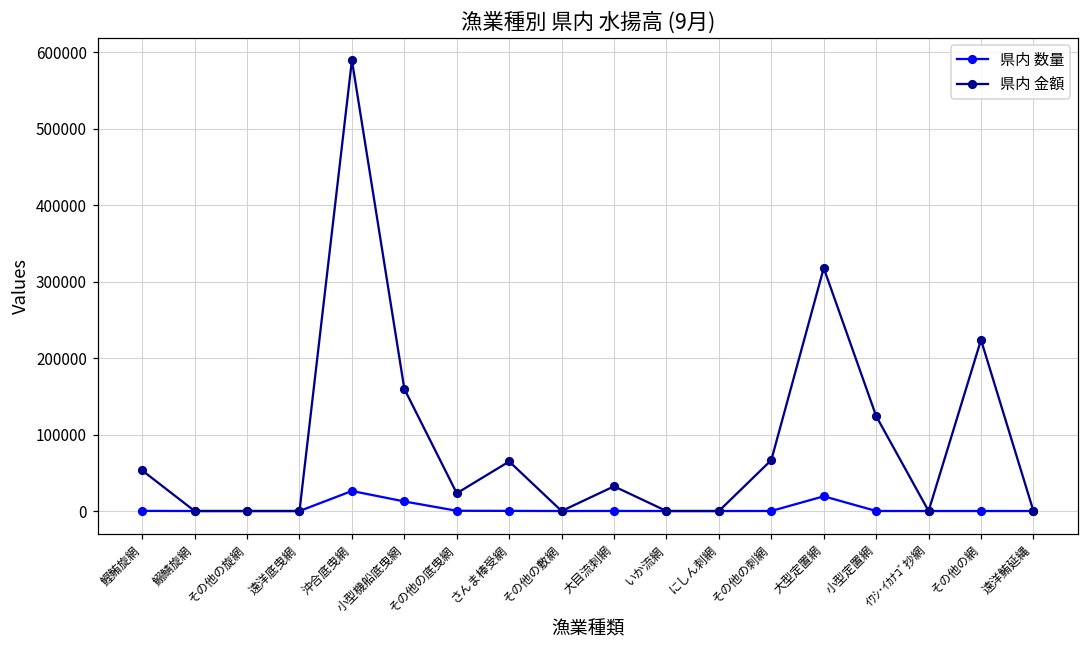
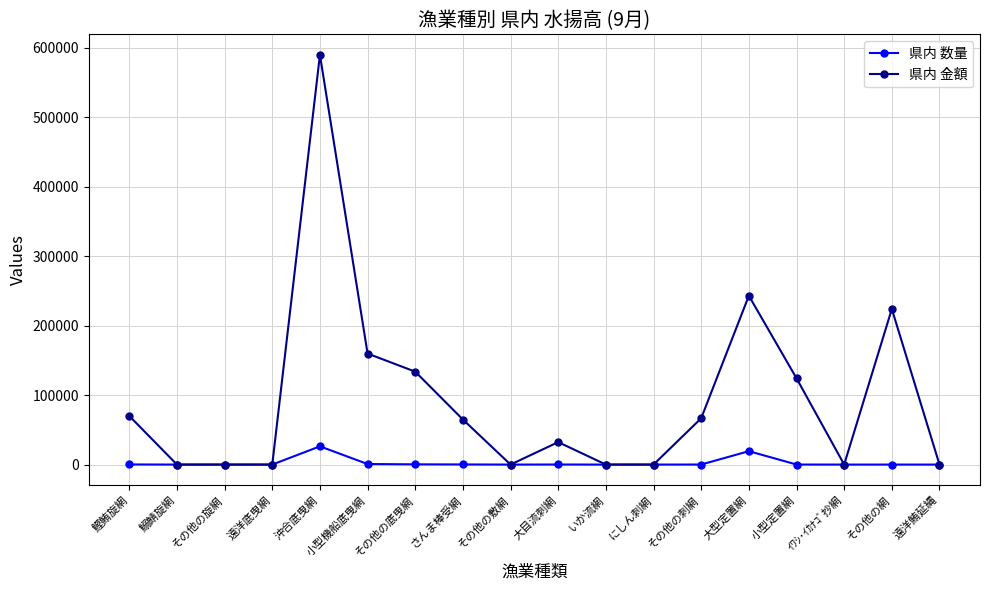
県内 金額, 鰹鮪旋網: 50000 -> 70000
県内 数量, 小型機船底曳網: 10000 -> 0
県内 金額, その他の底曳網: 20000 -> 130000
県内 金額, 大型定置網: 320000 -> 240000
